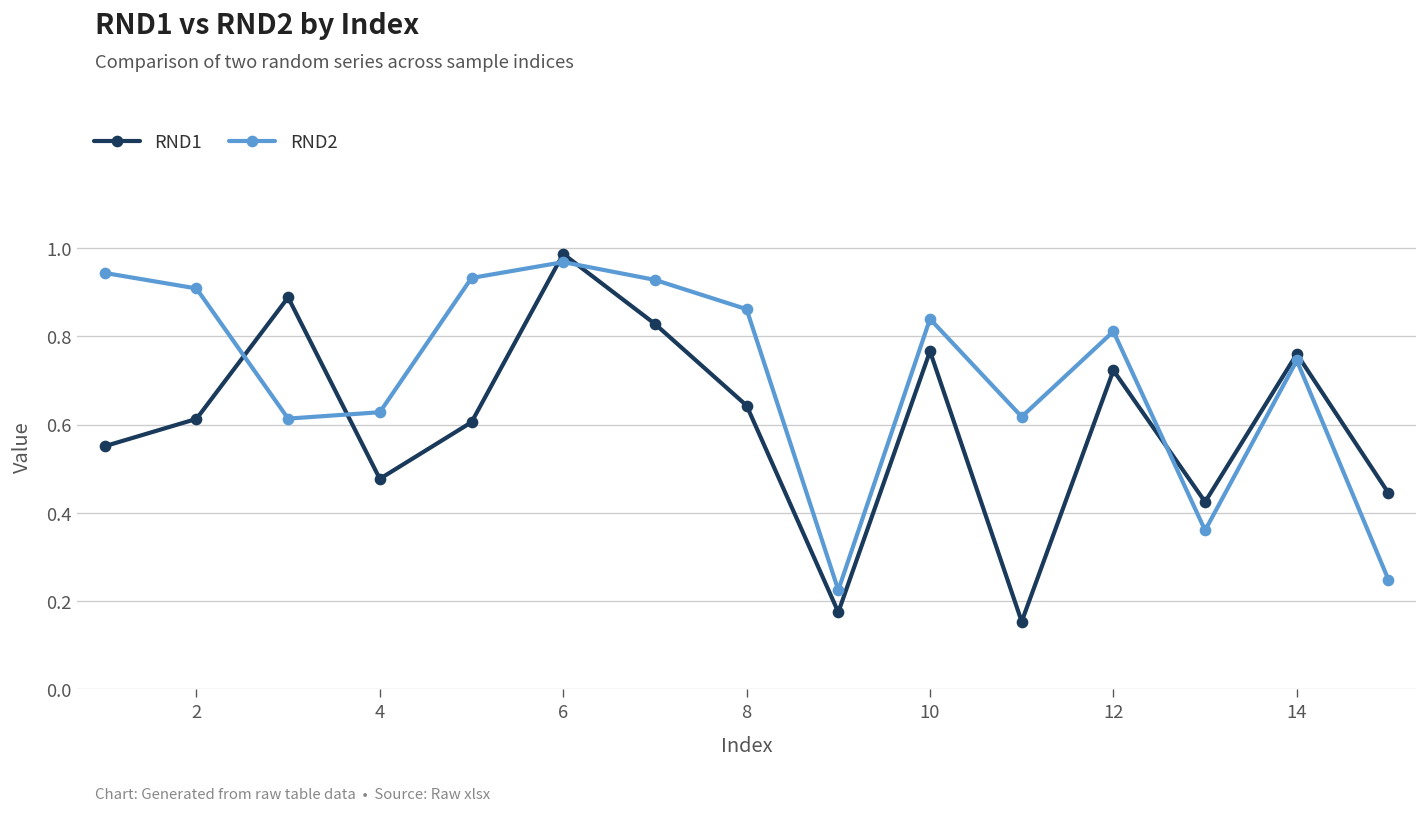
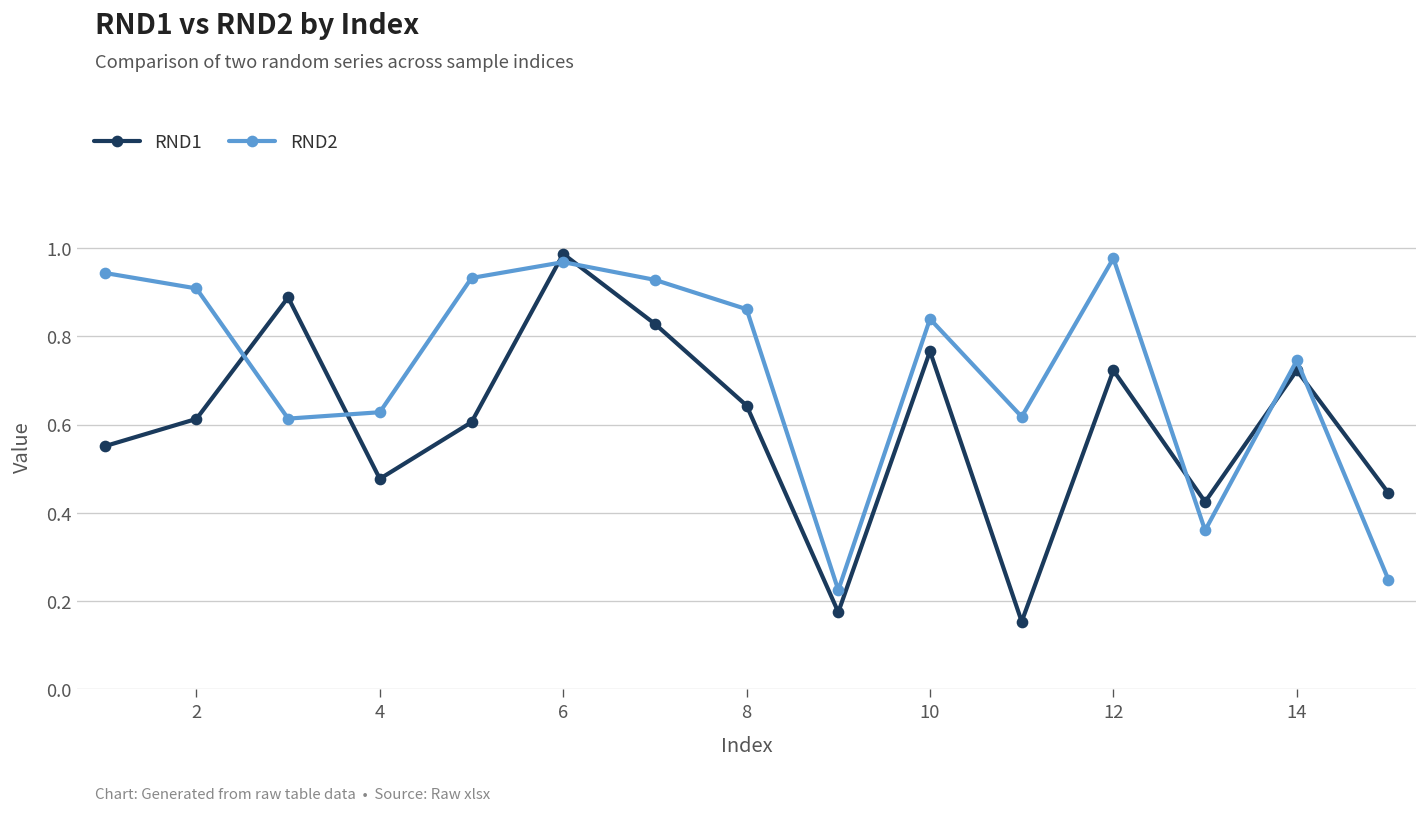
RND2, 12: 0.81 -> 0.98
RND1, 14: 0.76 -> 0.72
